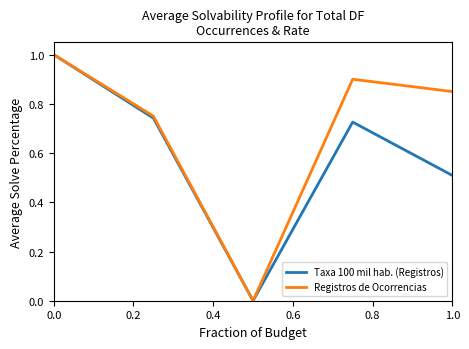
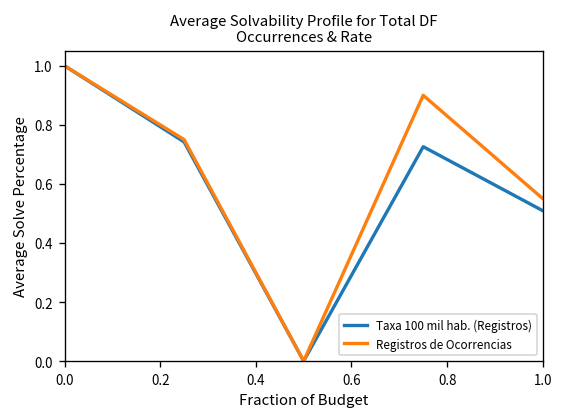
Registros de Ocorrencias, 1.0: 0.85 -> 0.55
